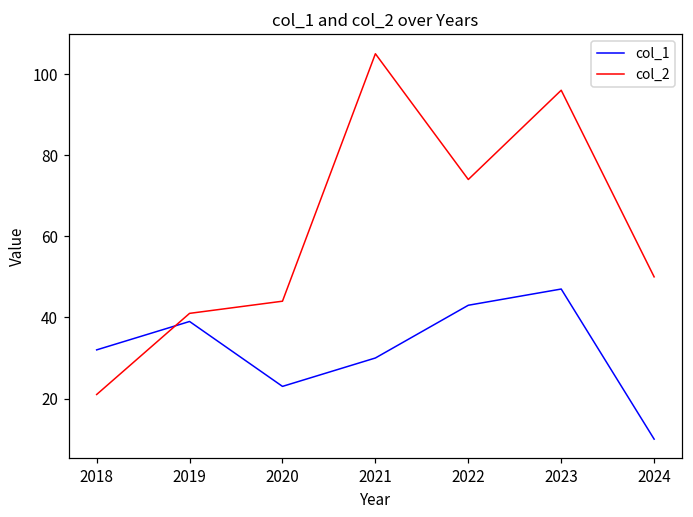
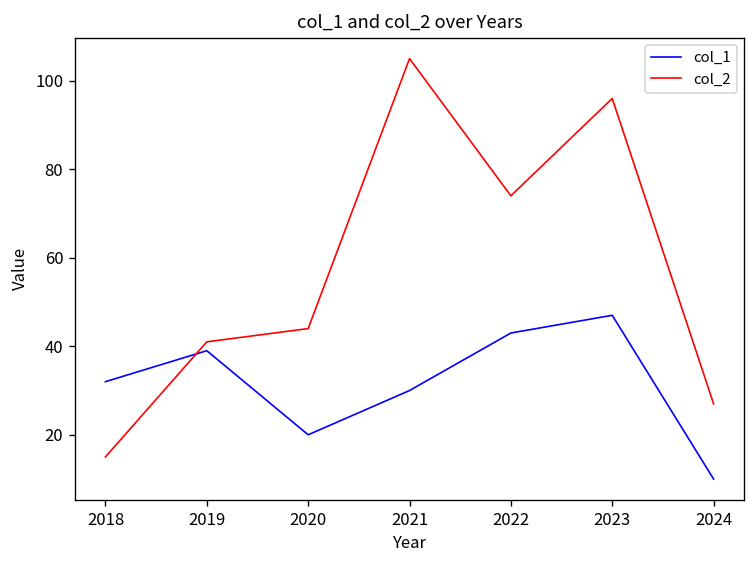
col_2, 2018: 21 -> 15
col_1, 2020: 23 -> 20
col_2, 2024: 50 -> 27
